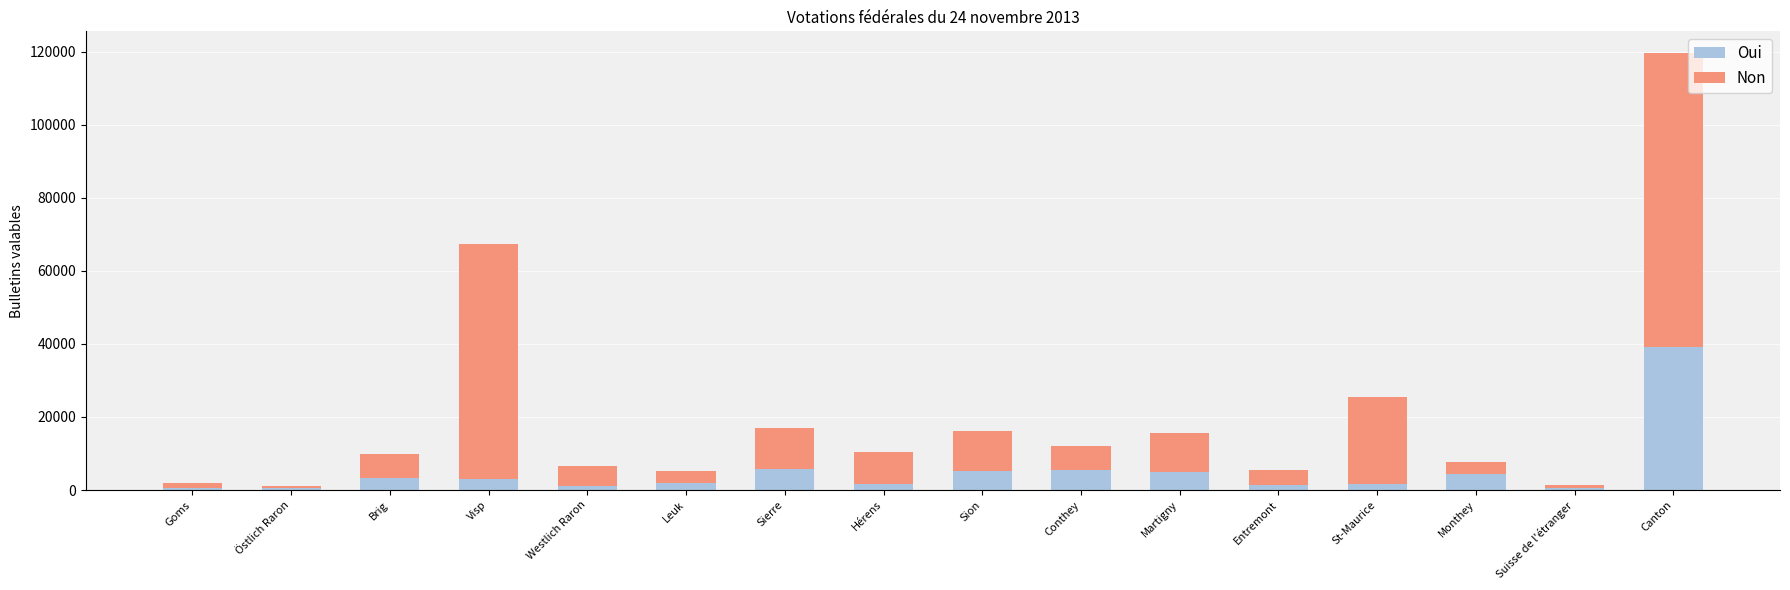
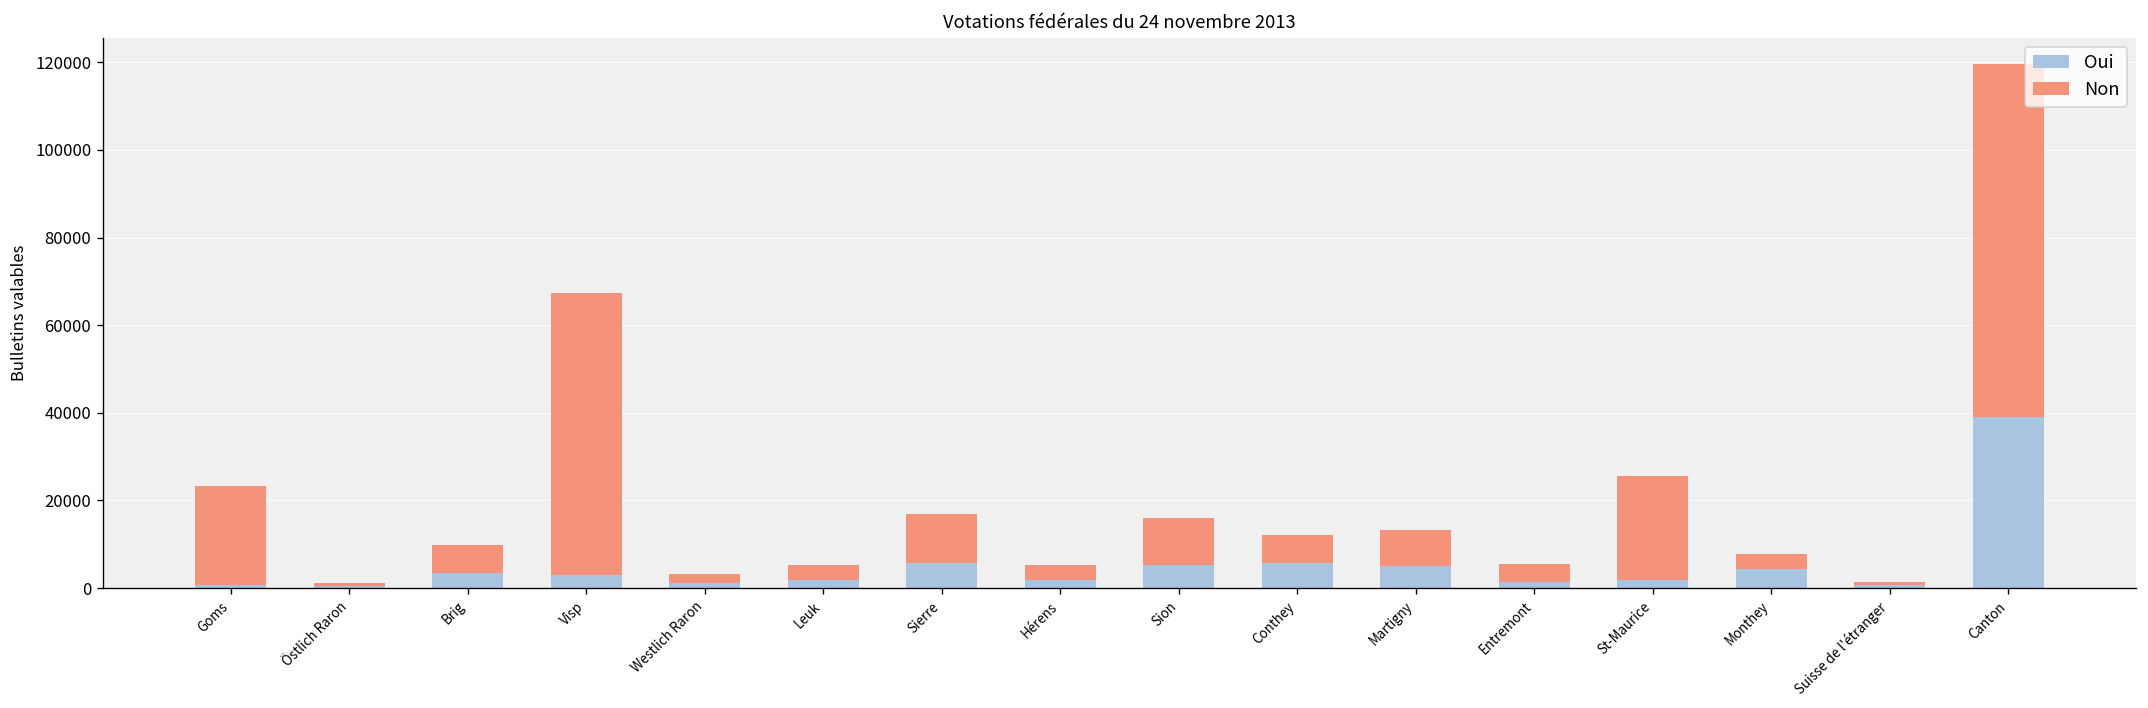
Non, Goms: 1000 -> 23000
Non, Westlich Raron: 5000 -> 2000
Non, Hérens: 9000 -> 4000
Non, Martigny: 10000 -> 8000
